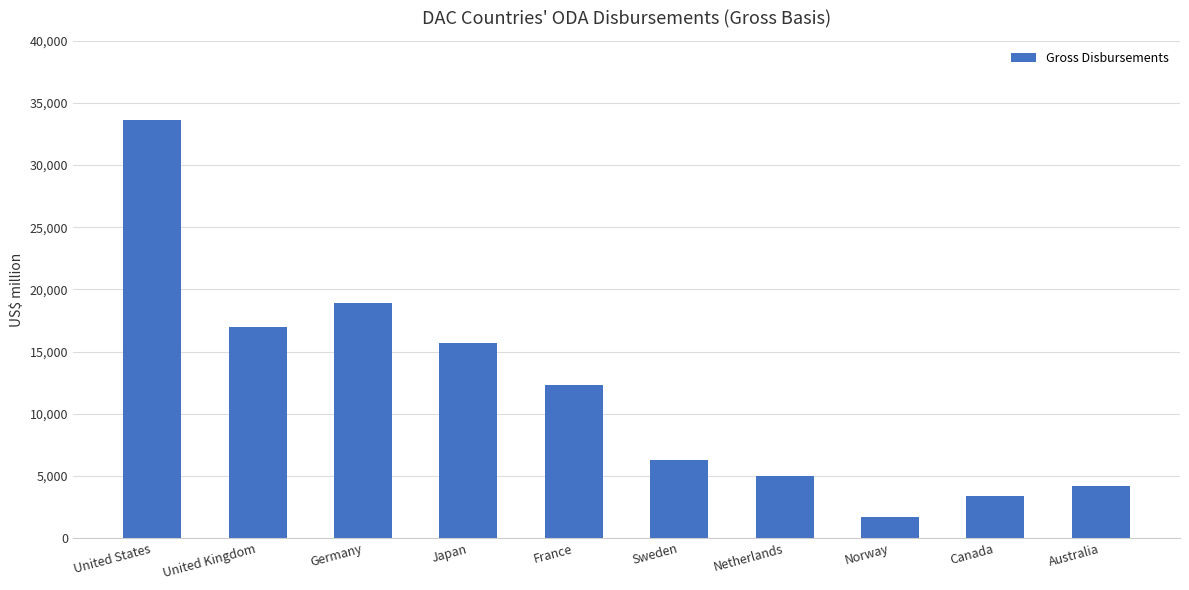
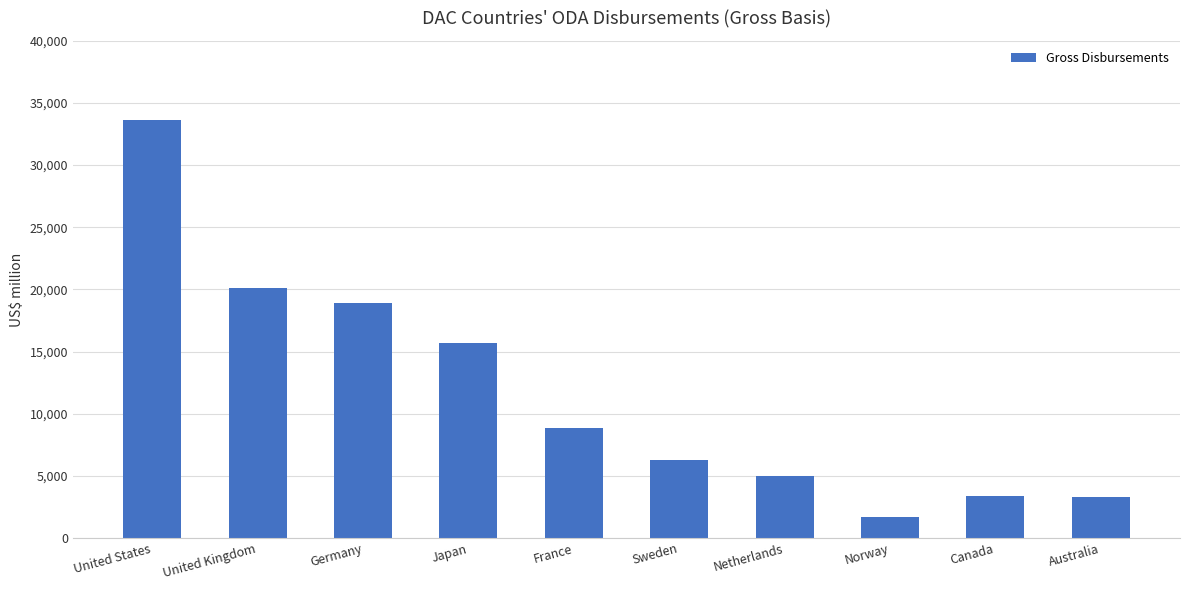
United Kingdom: 17,000 -> 20,100
France: 12,300 -> 8,800
Australia: 4,200 -> 3,300
